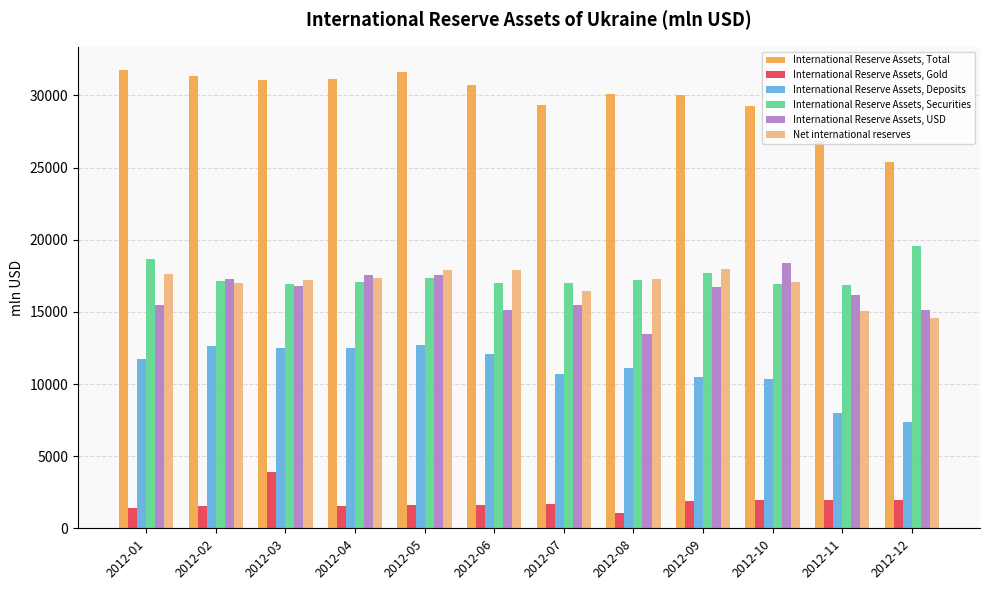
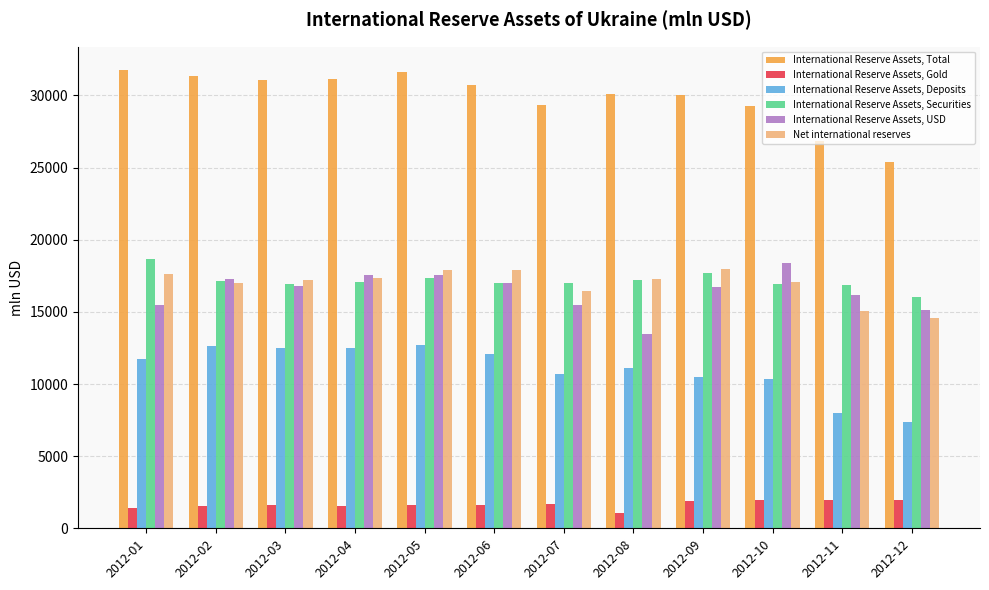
International Reserve Assets, Gold, 2012-03: 3900 -> 1600
International Reserve Assets, USD, 2012-06: 15100 -> 17000
International Reserve Assets, Securities, 2012-12: 19600 -> 16000
